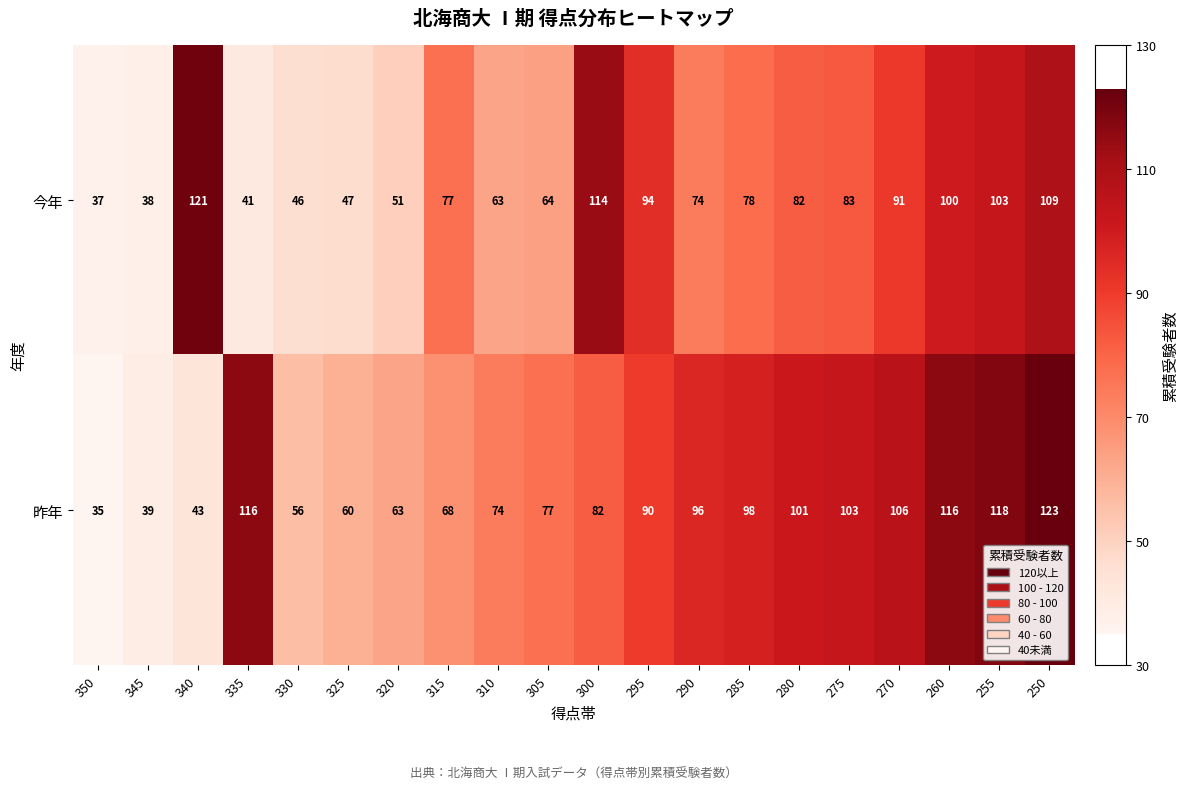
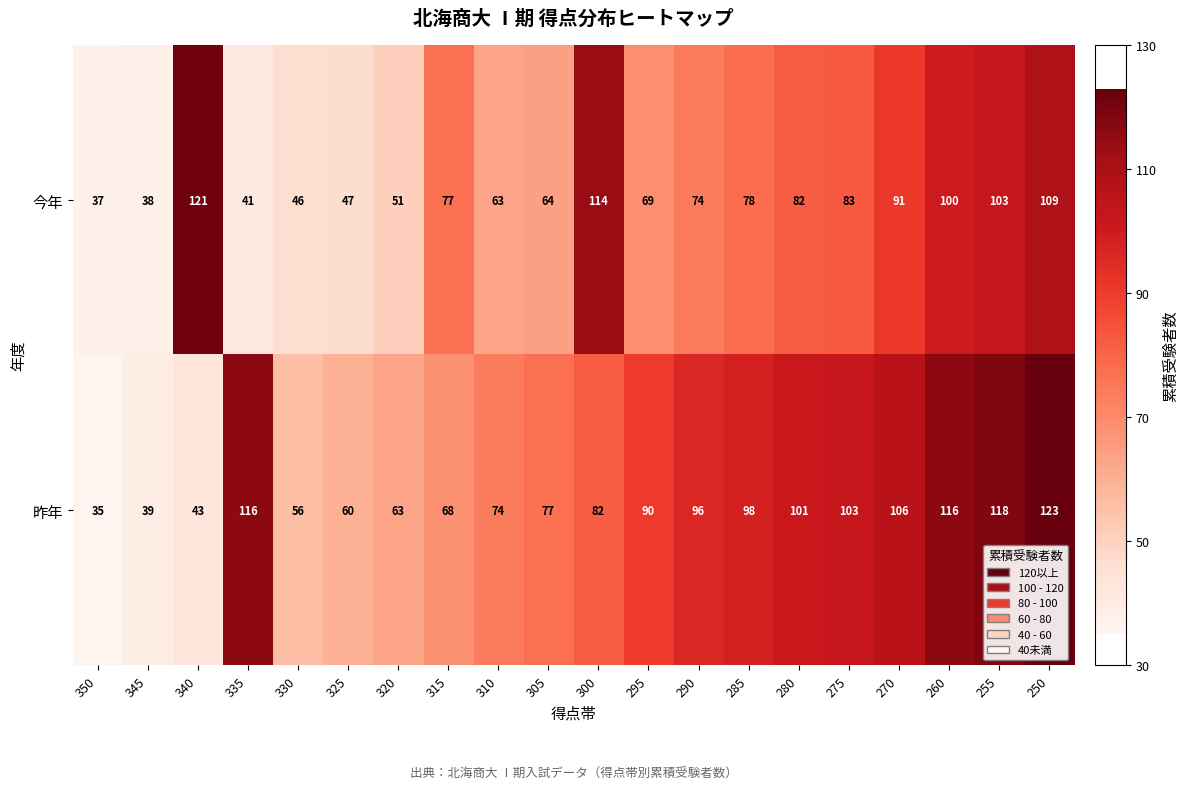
今年, 295: 94 -> 69
